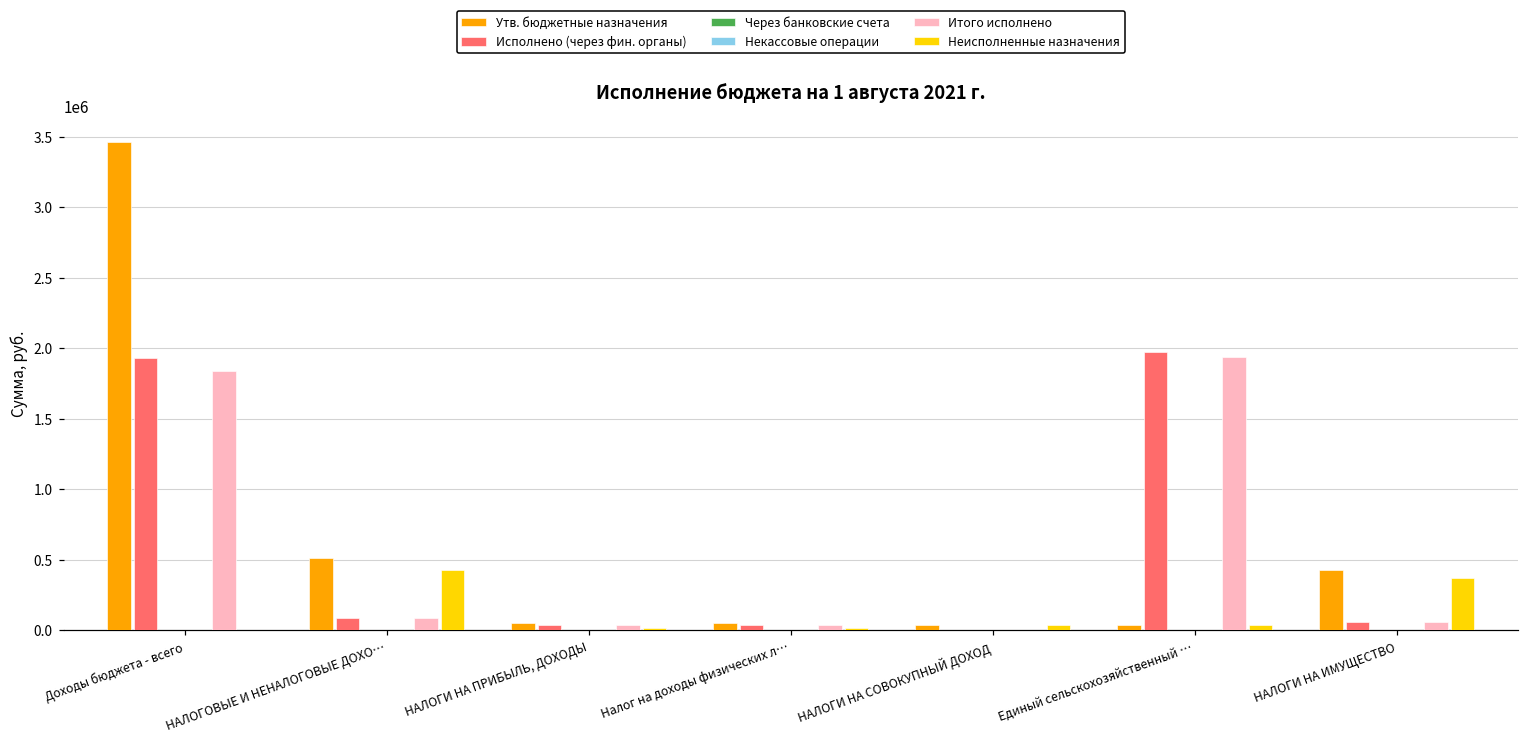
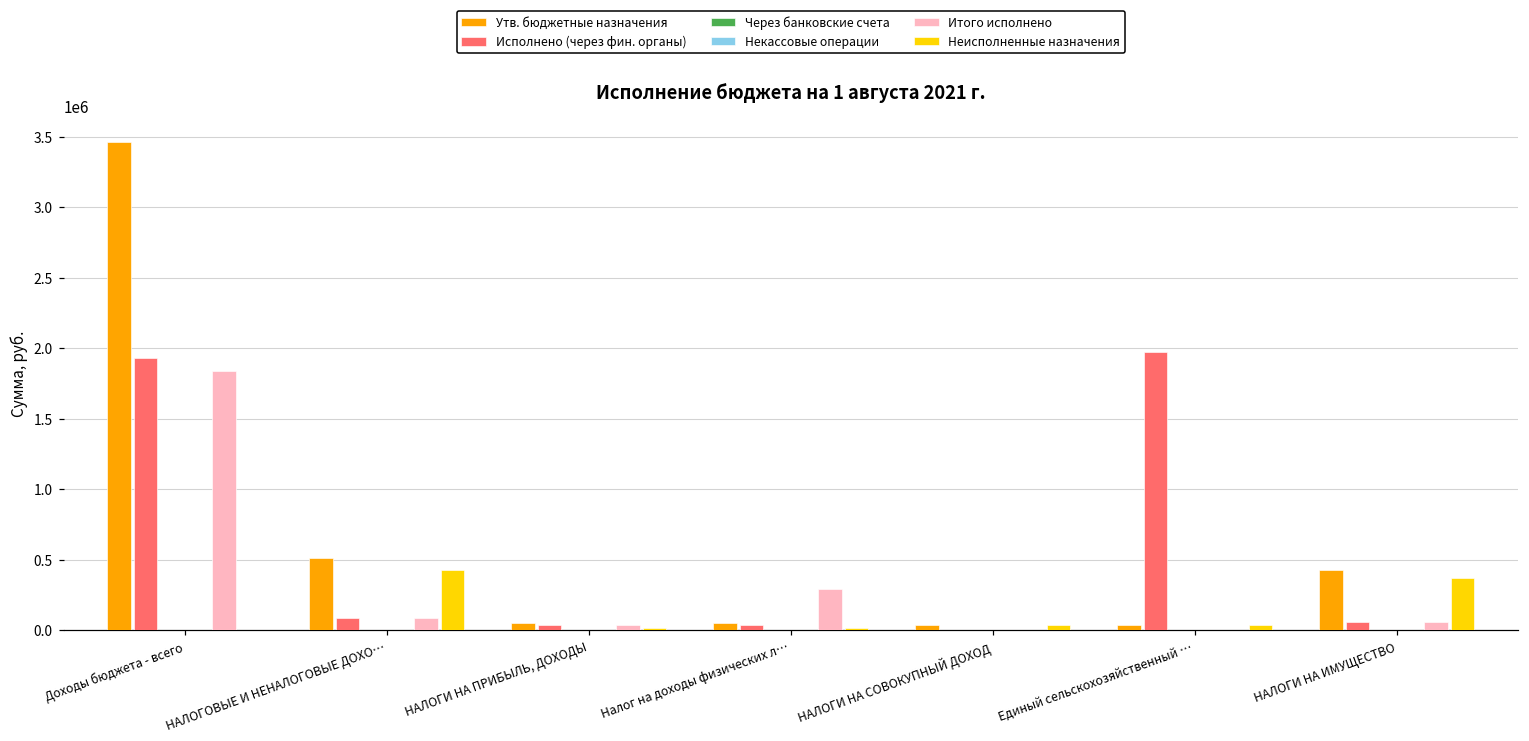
Итого исполнено, Налог на доходы физических л…: 30000 -> 290000
Итого исполнено, Единый сельскохозяйственный …: 1940000 -> 0
